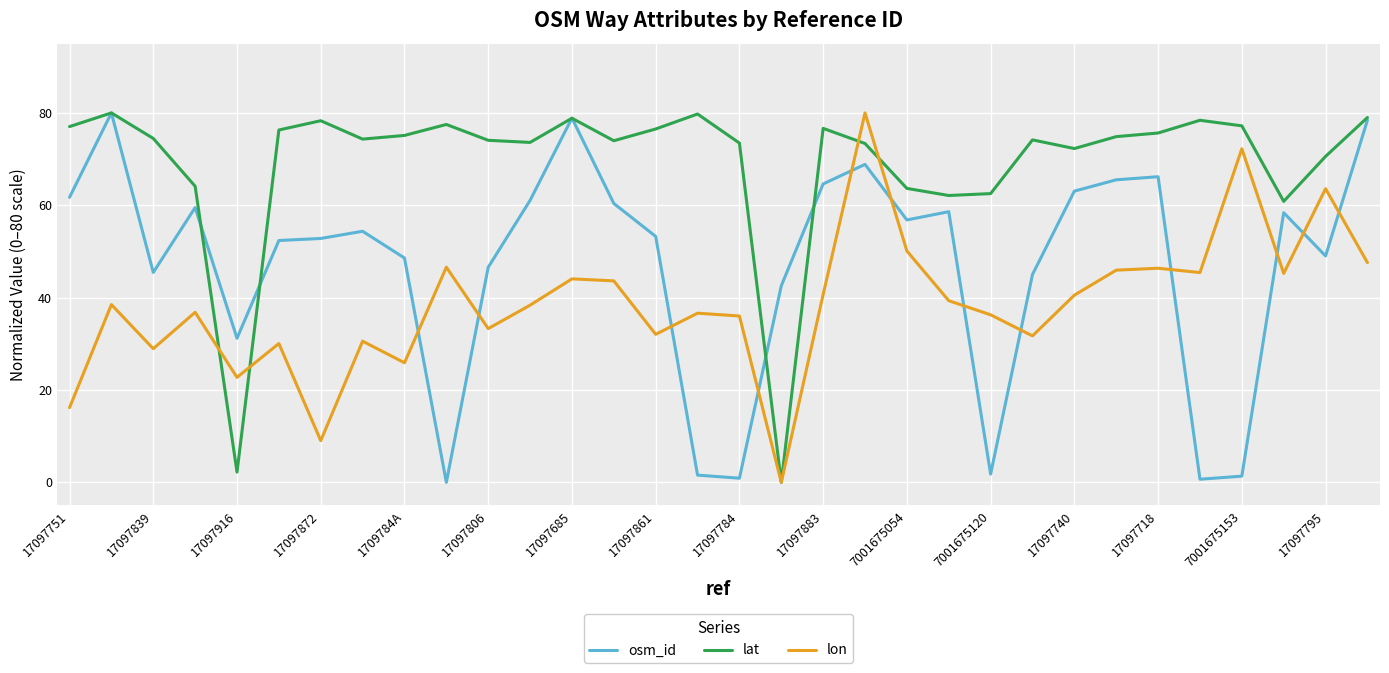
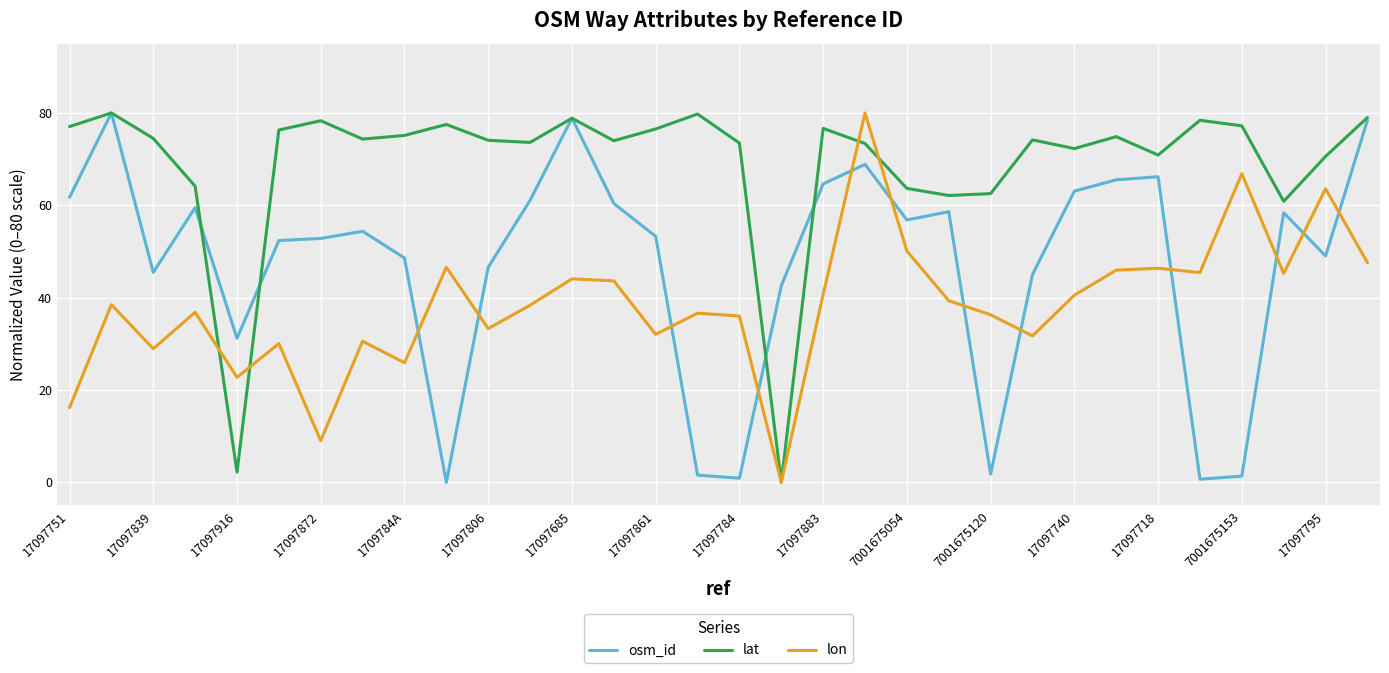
lat, 17097718: 76 -> 71
lon, 7001675153: 72 -> 67
